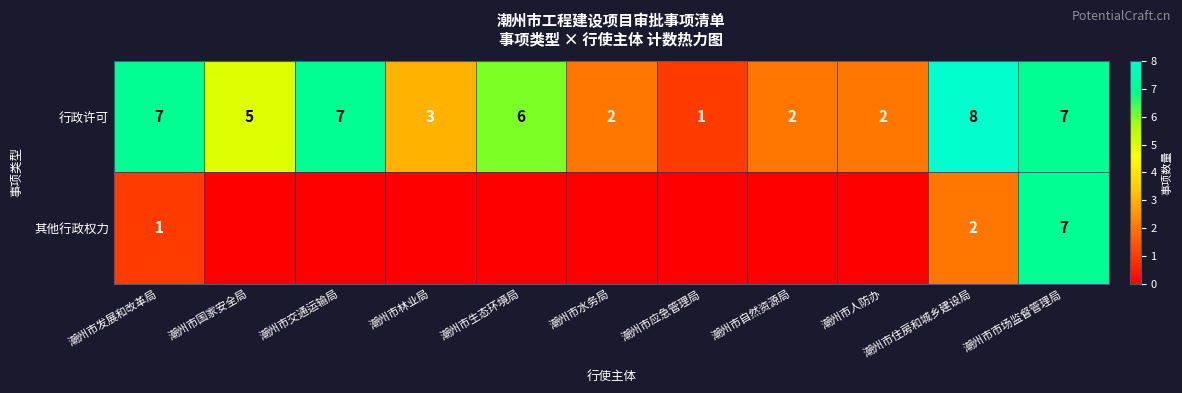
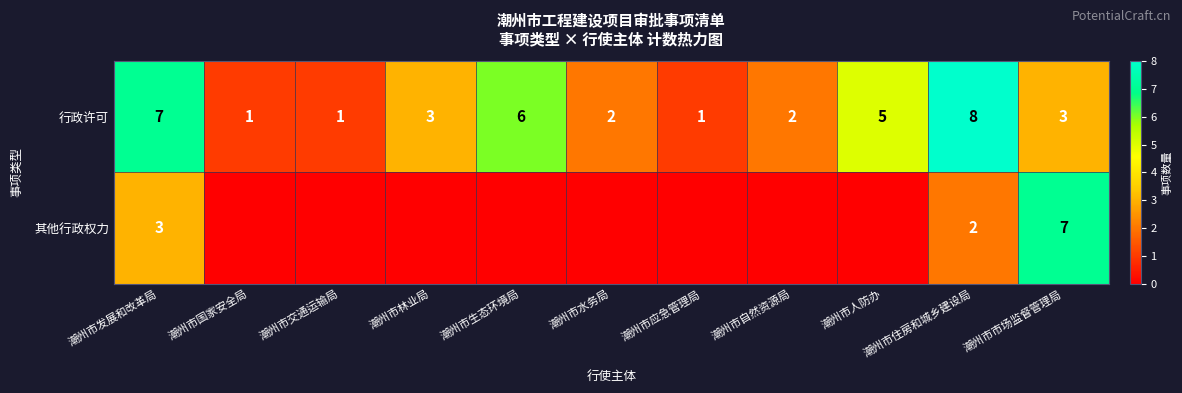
行政许可, 潮州市国家安全局: 5 -> 1
行政许可, 潮州市交通运输局: 7 -> 1
行政许可, 潮州市人防办: 2 -> 5
行政许可, 潮州市市场监督管理局: 7 -> 3
其他行政权力, 潮州市发展和改革局: 1 -> 3
